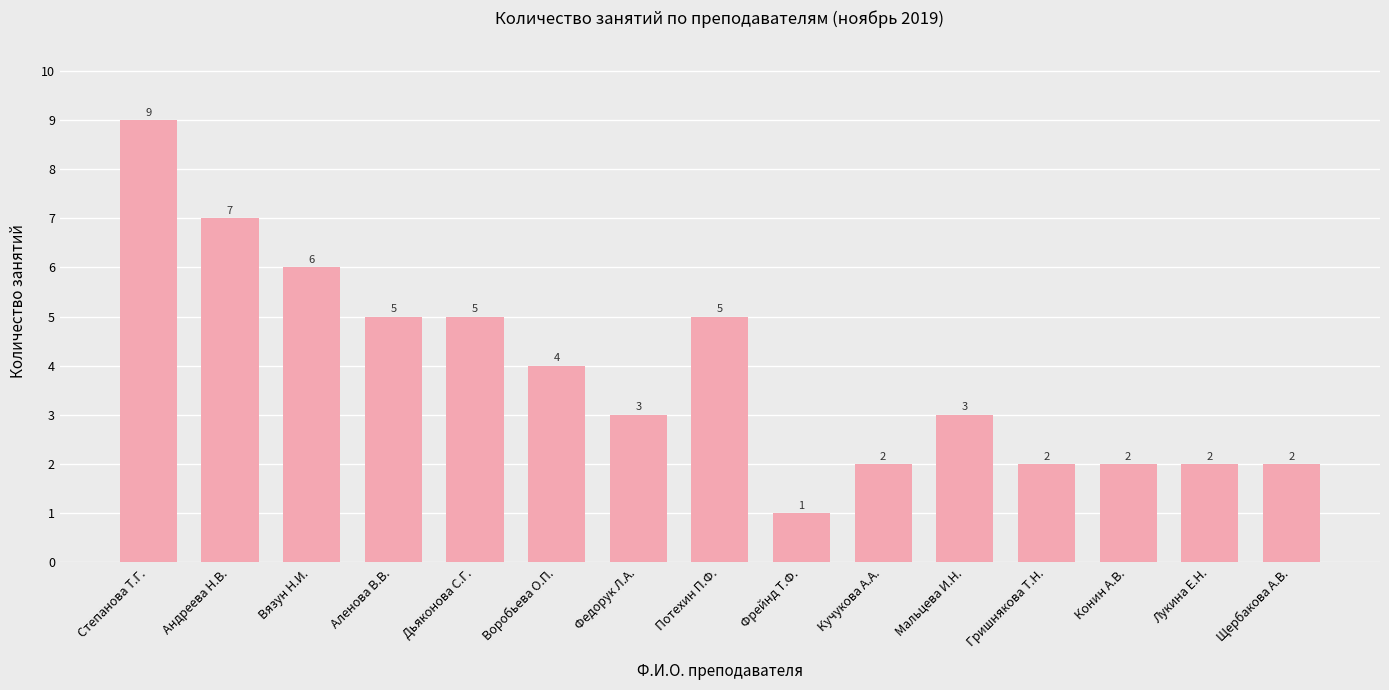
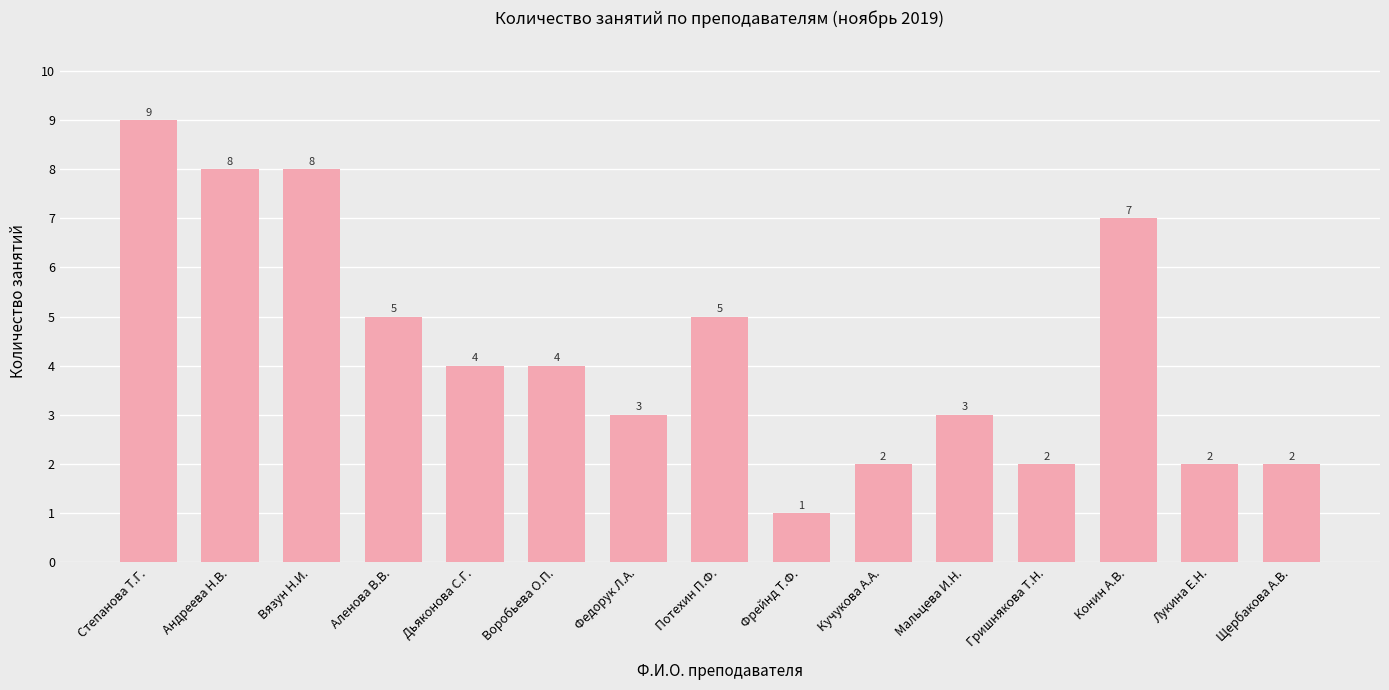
Андреева Н.В.: 7 -> 8
Вязун Н.И.: 6 -> 8
Дьяконова С.Г.: 5 -> 4
Конин А.В.: 2 -> 7
